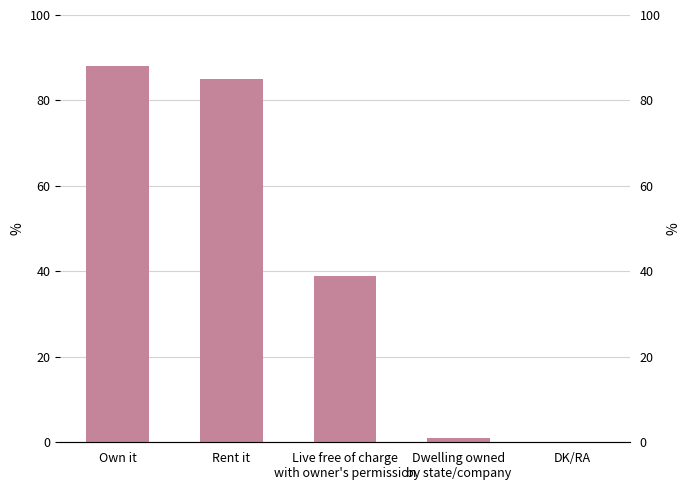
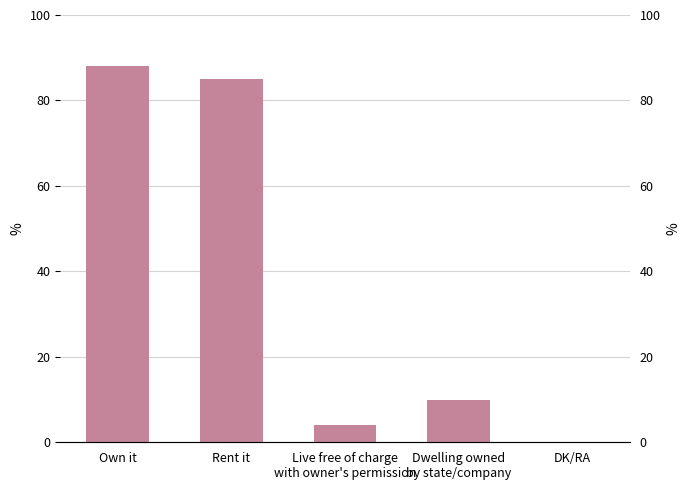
Live free of charge with owner's permission: 39 -> 4
Dwelling owned by state/company: 1 -> 10
